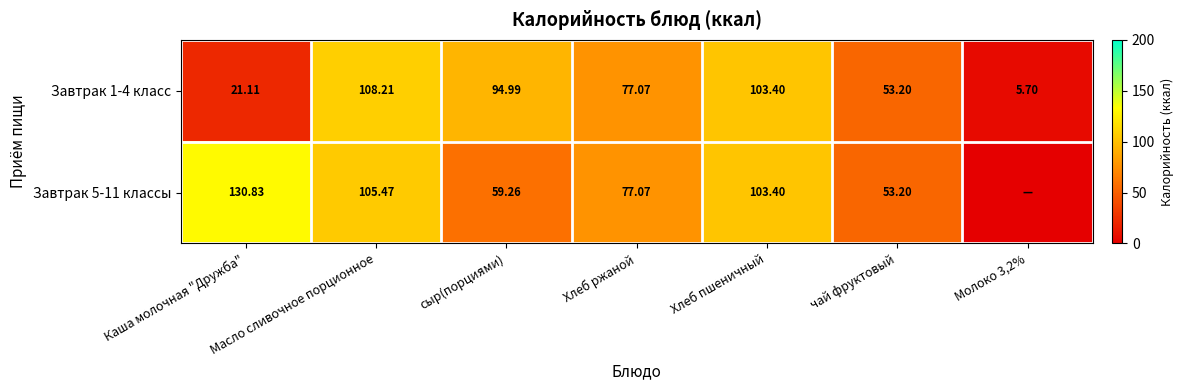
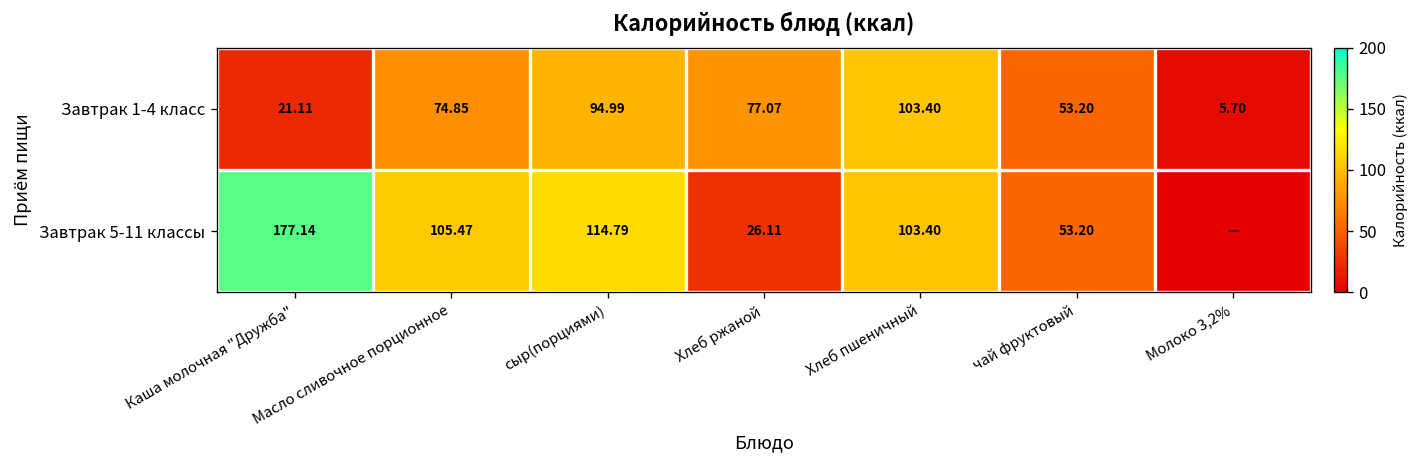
Завтрак 1-4 класс, Масло сливочное порционное: 108.21 -> 74.85
Завтрак 5-11 классы, Каша молочная "Дружба": 130.83 -> 177.14
Завтрак 5-11 классы, сыр(порциями): 59.26 -> 114.79
Завтрак 5-11 классы, Хлеб ржаной: 77.07 -> 26.11
